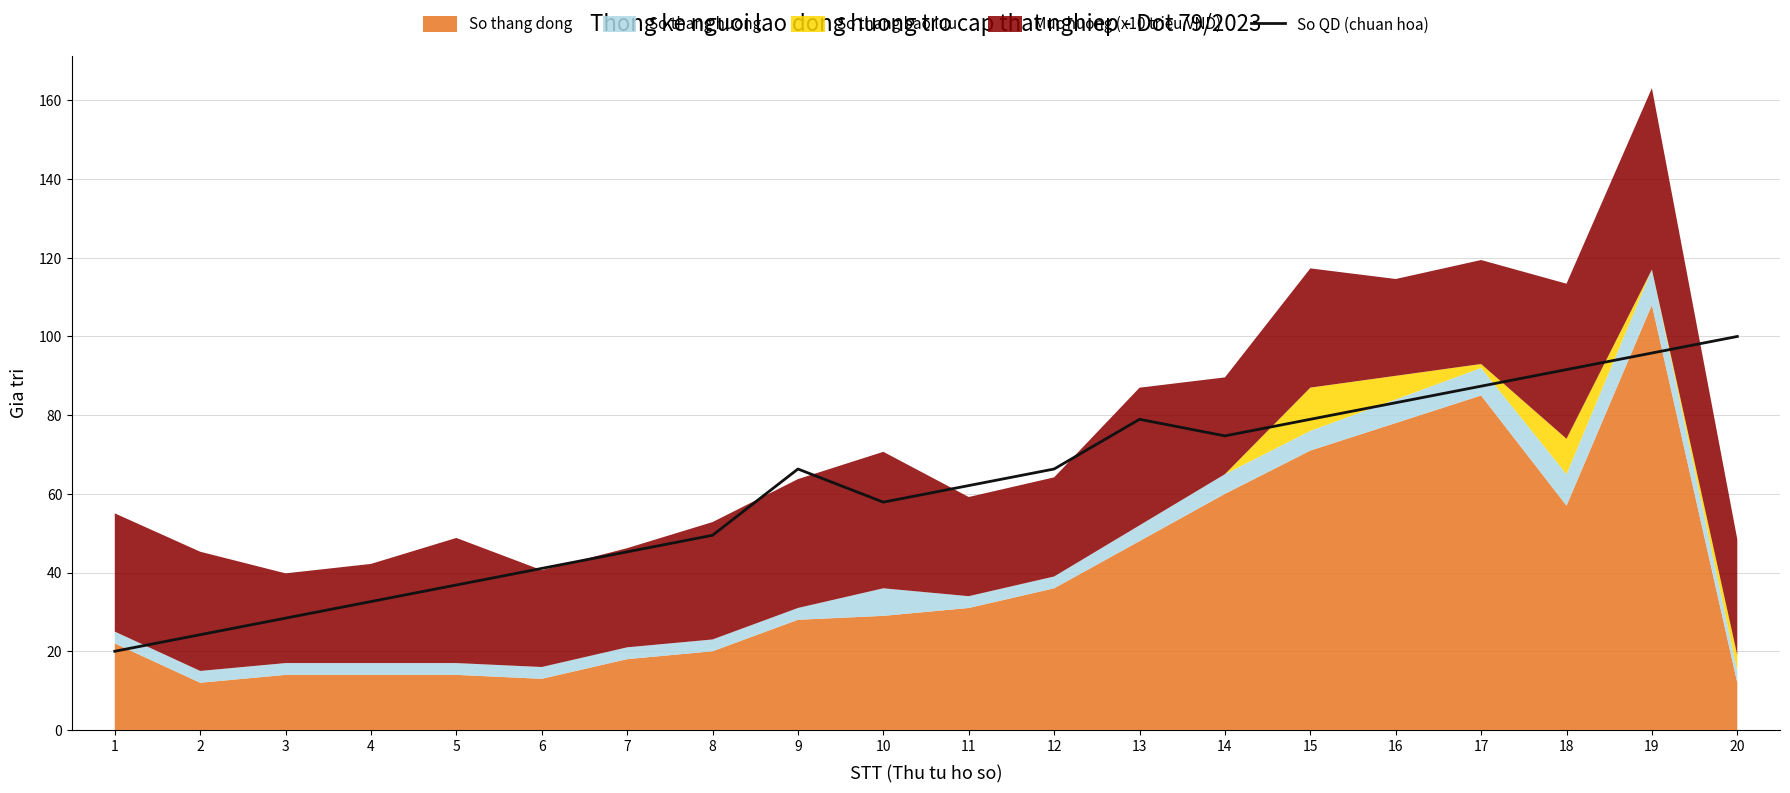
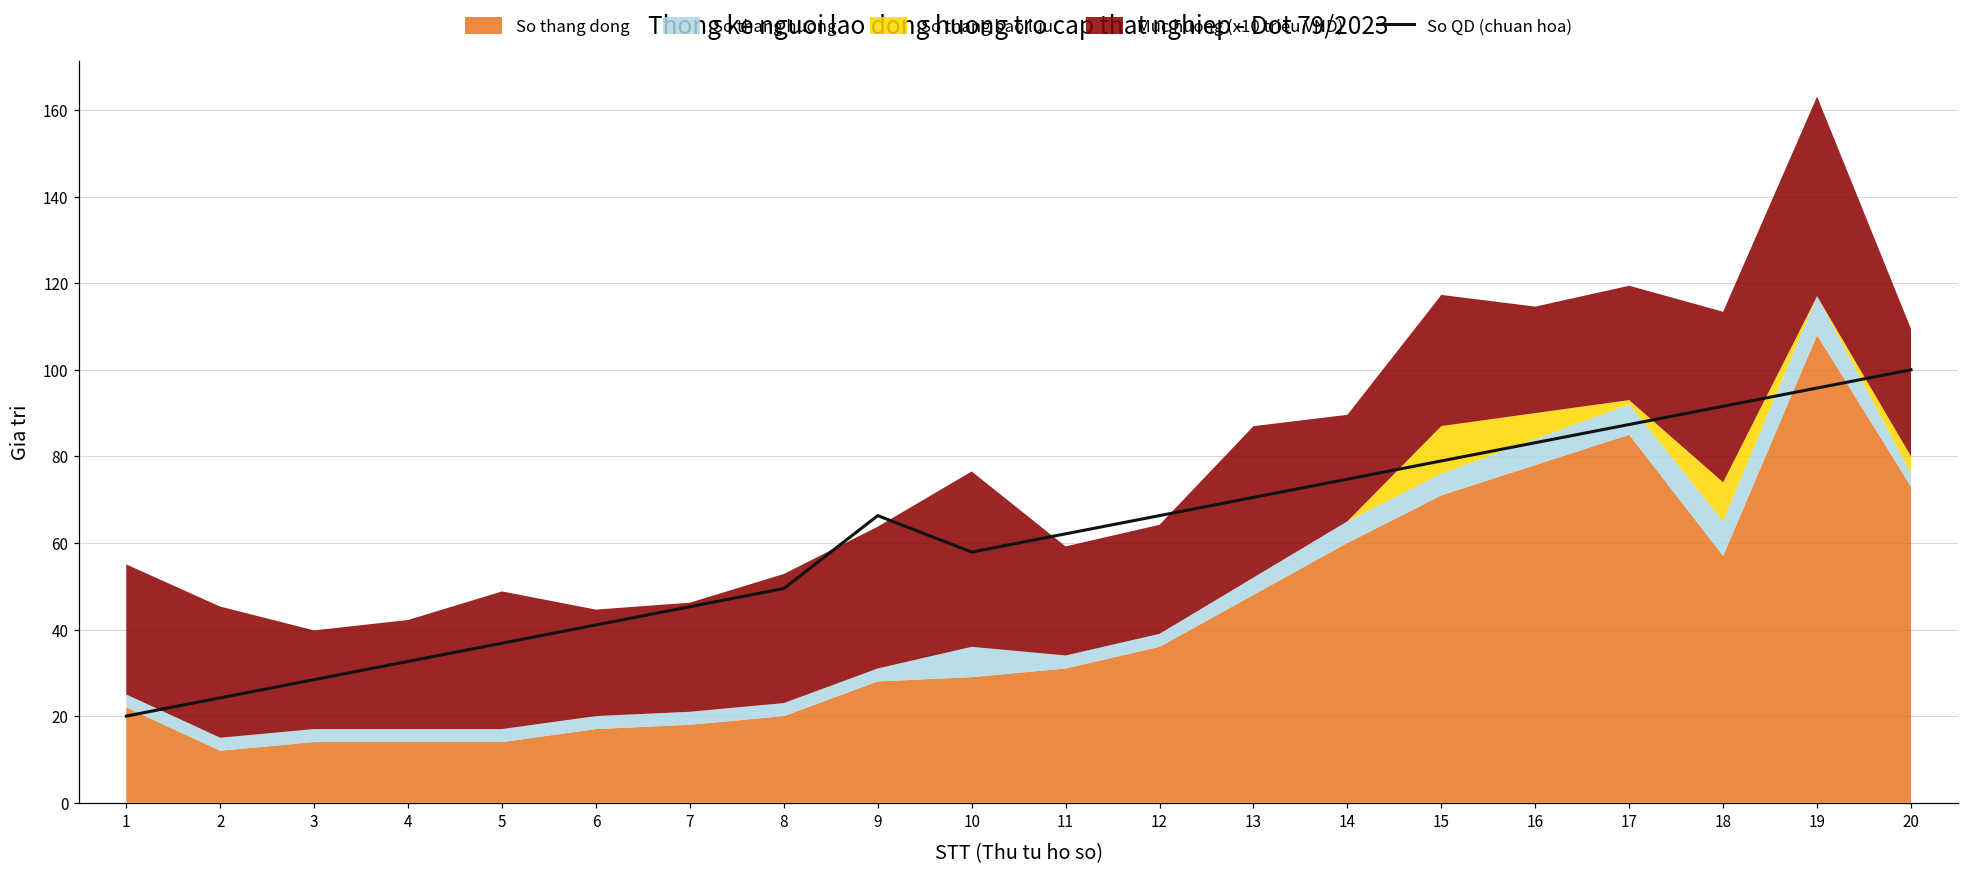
So thang dong, 6: 13 -> 17
Muc huong (x10 trieu VND), 10: 35 -> 41
So QD (chuan hoa), 13: 79 -> 71
So thang dong, 20: 12 -> 73
